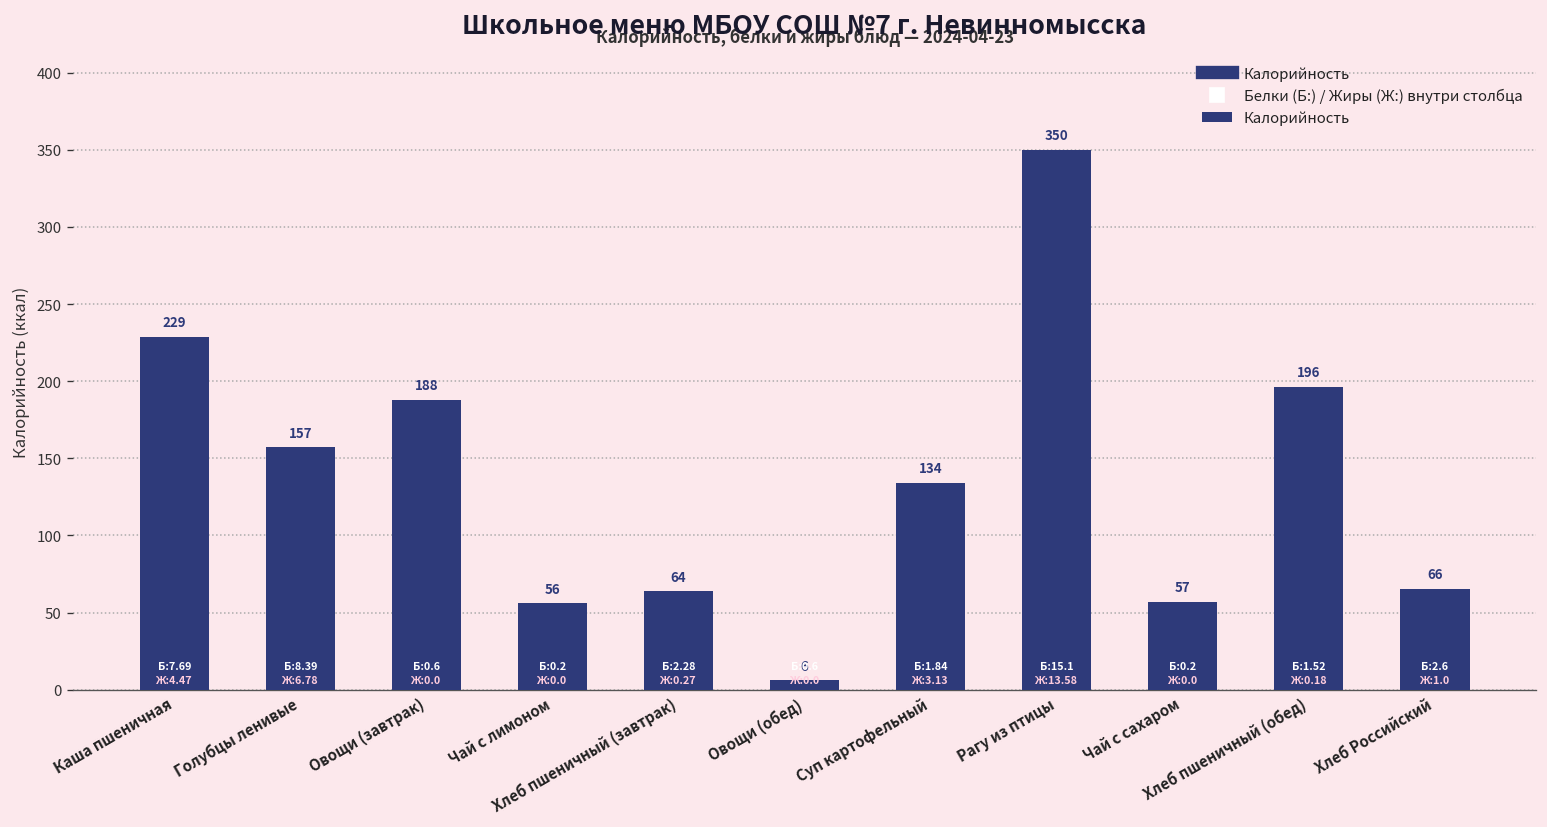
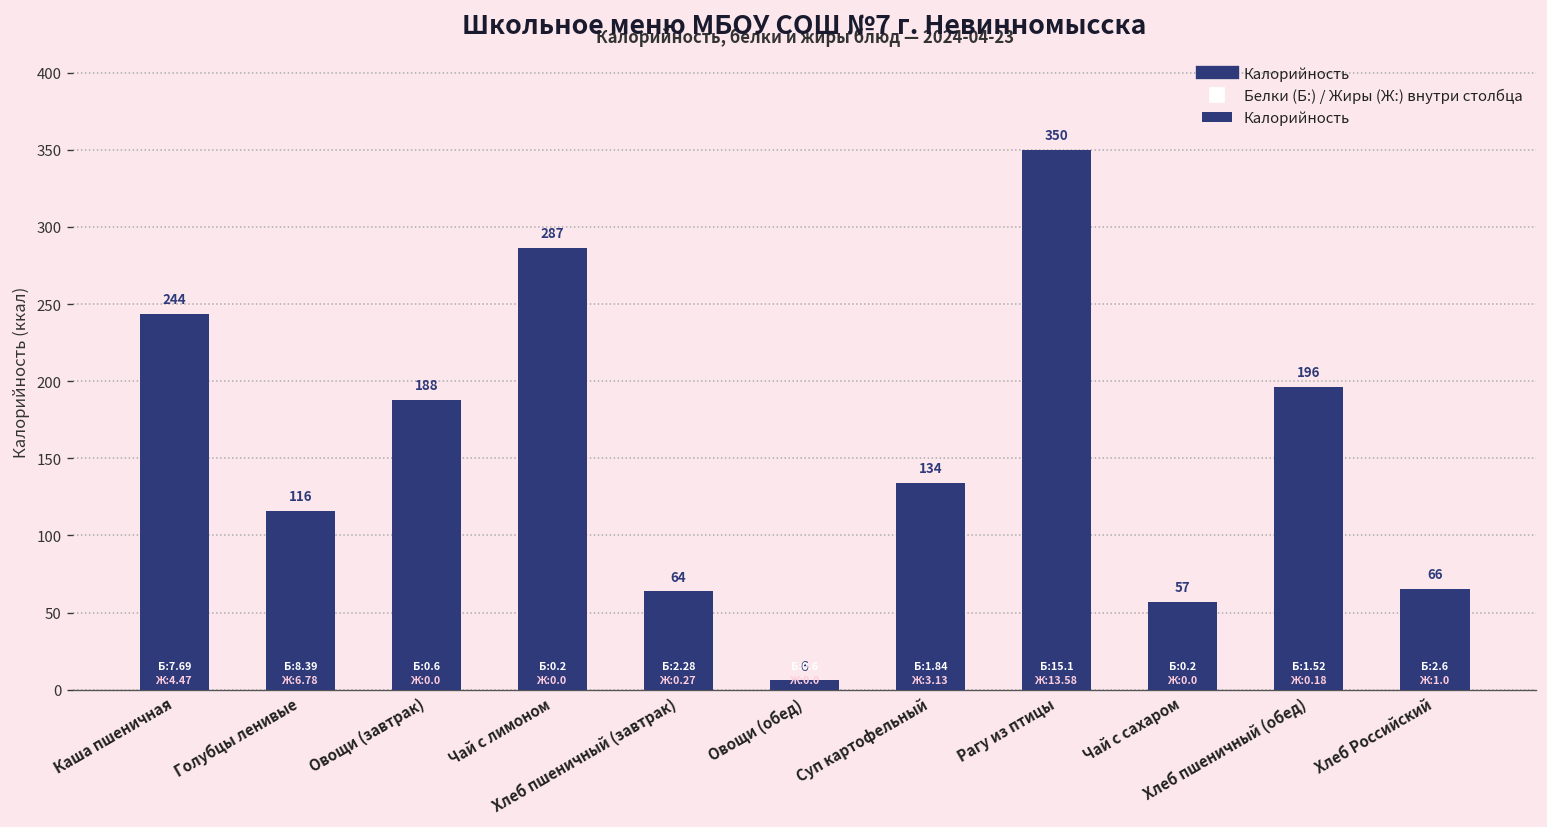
Каша пшеничная: 229 -> 244
Голубцы ленивые: 157 -> 116
Чай с лимоном: 56 -> 287
